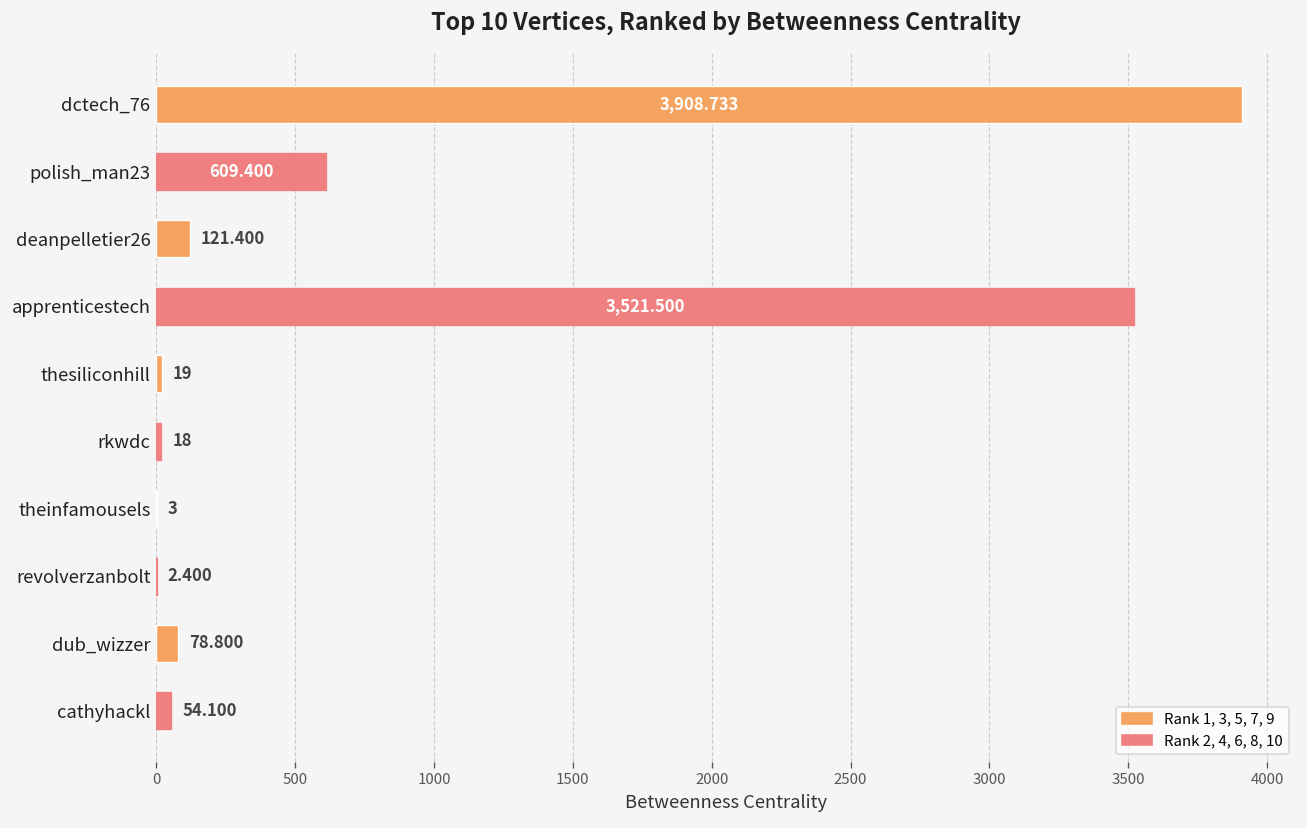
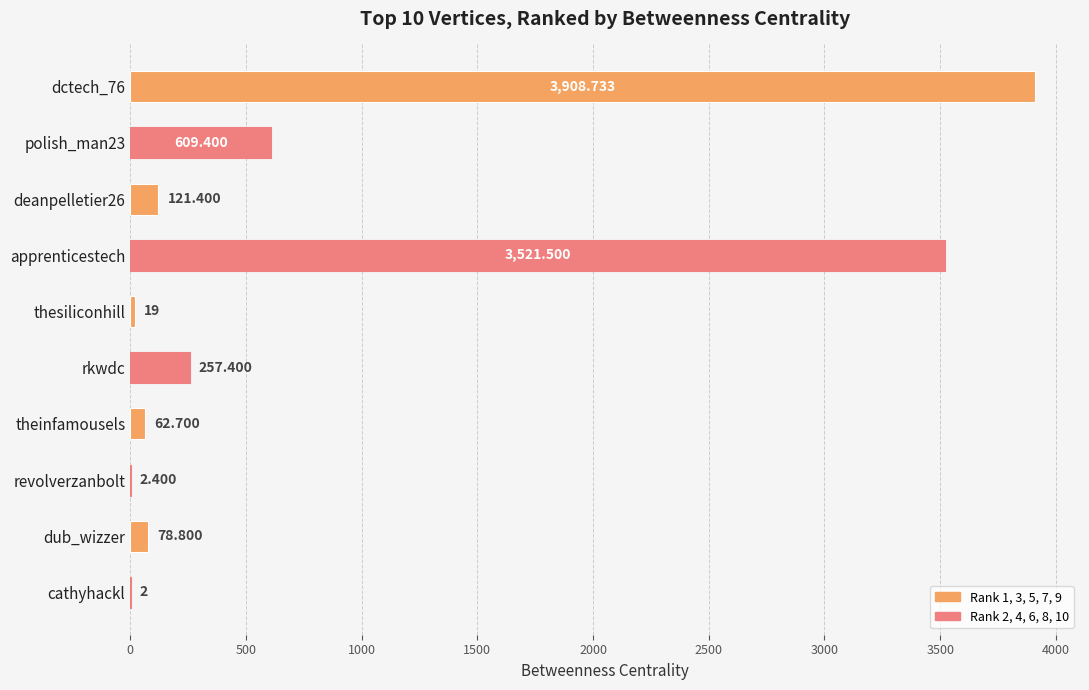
rkwdc: 18 -> 257.400
theinfamousels: 3 -> 62.700
cathyhackl: 54.100 -> 2
